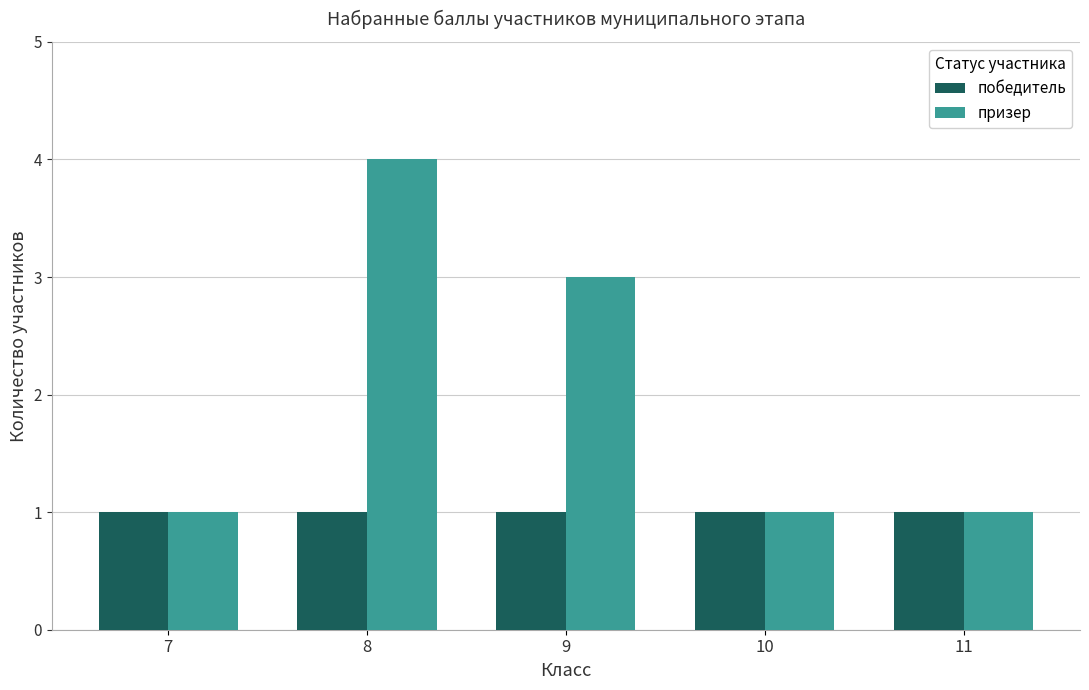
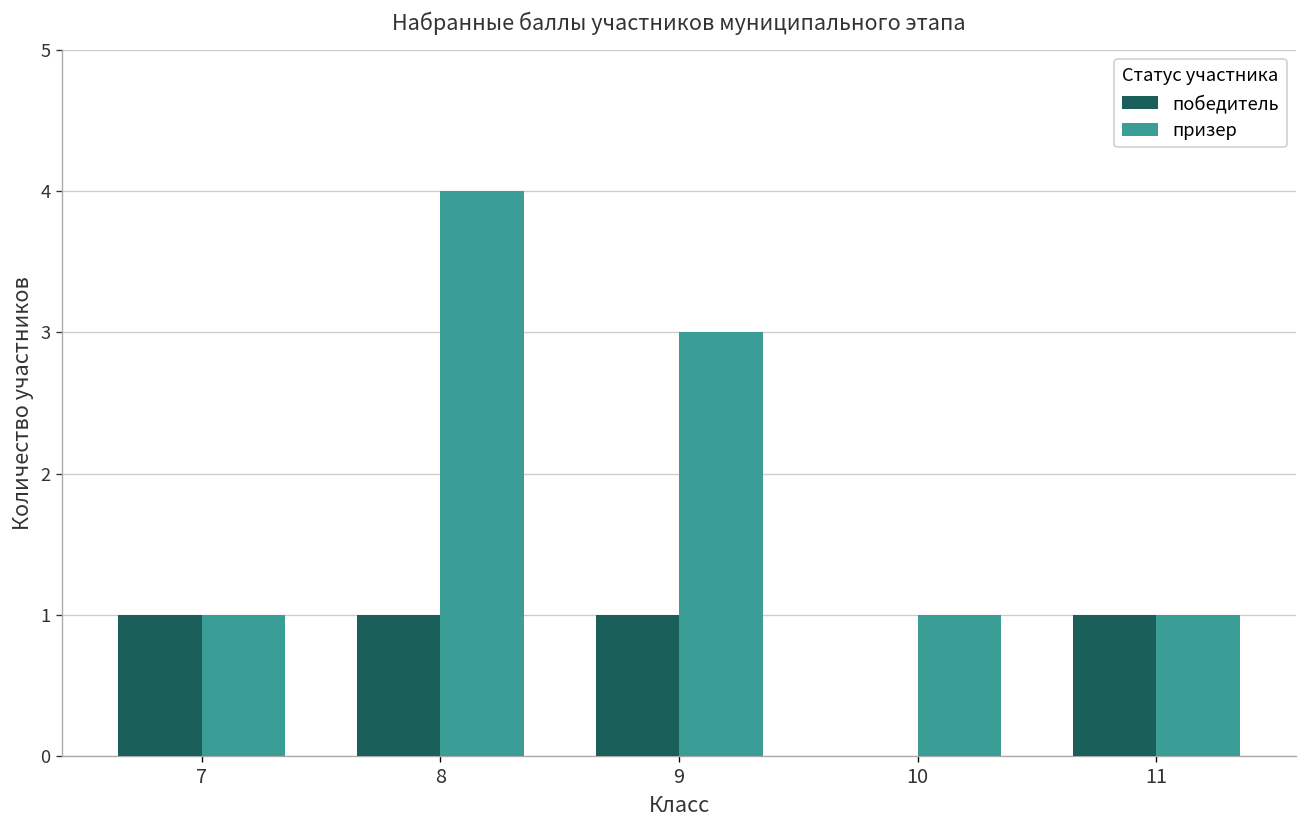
победитель, 10: 1 -> 0
